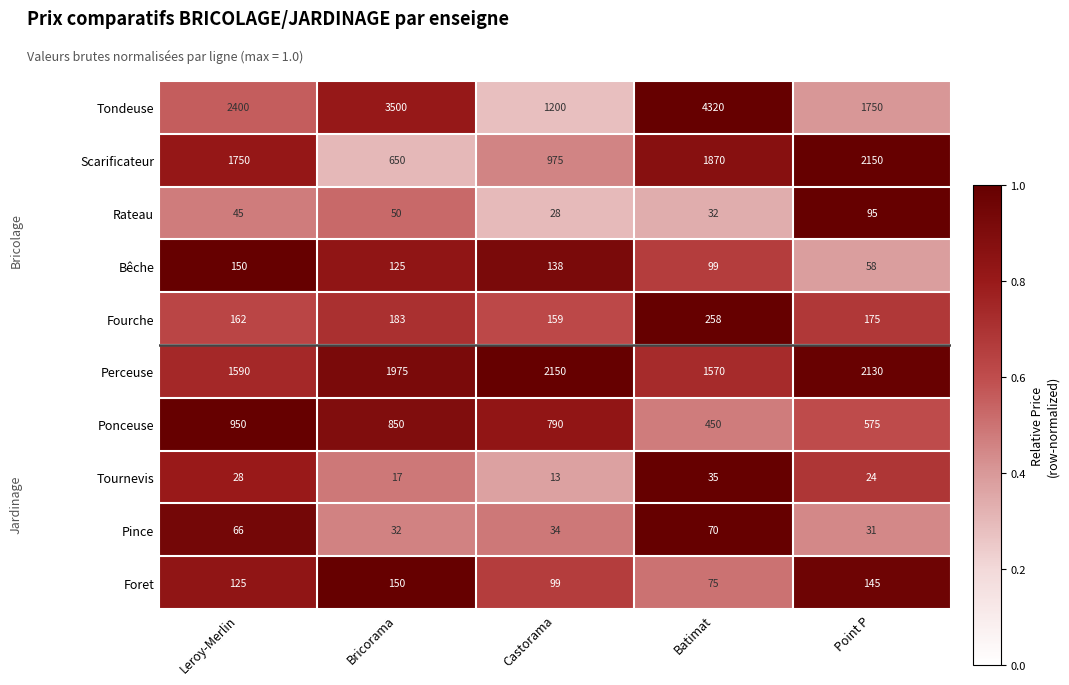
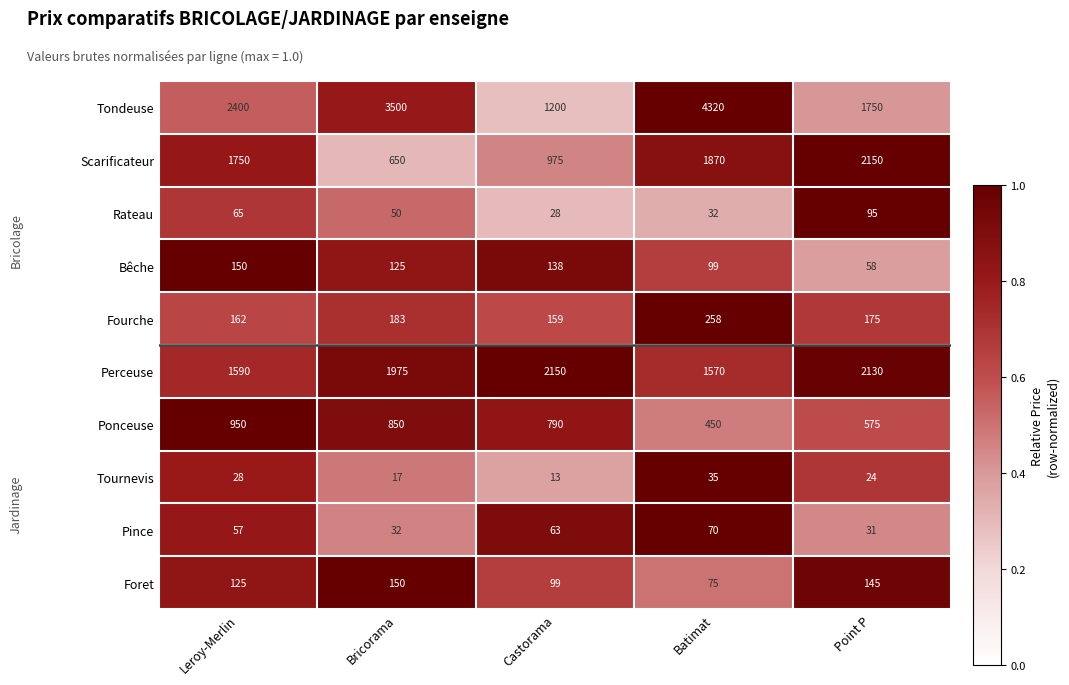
Rateau, Leroy-Merlin: 45 -> 65
Pince, Leroy-Merlin: 66 -> 57
Pince, Castorama: 34 -> 63
